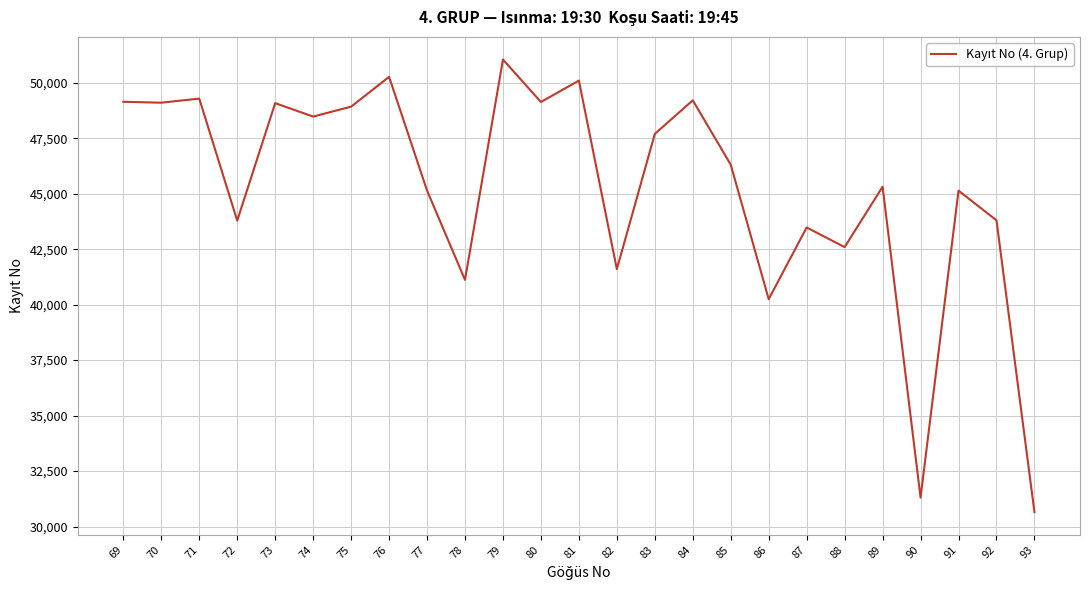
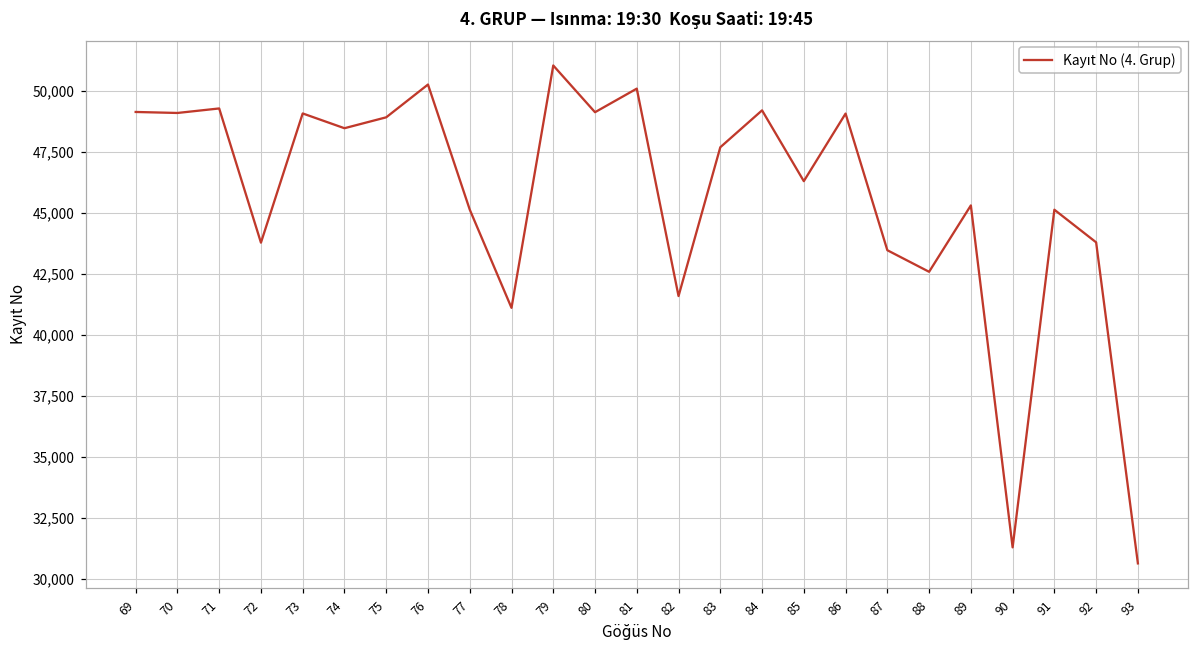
86: 40,200 -> 49,100
